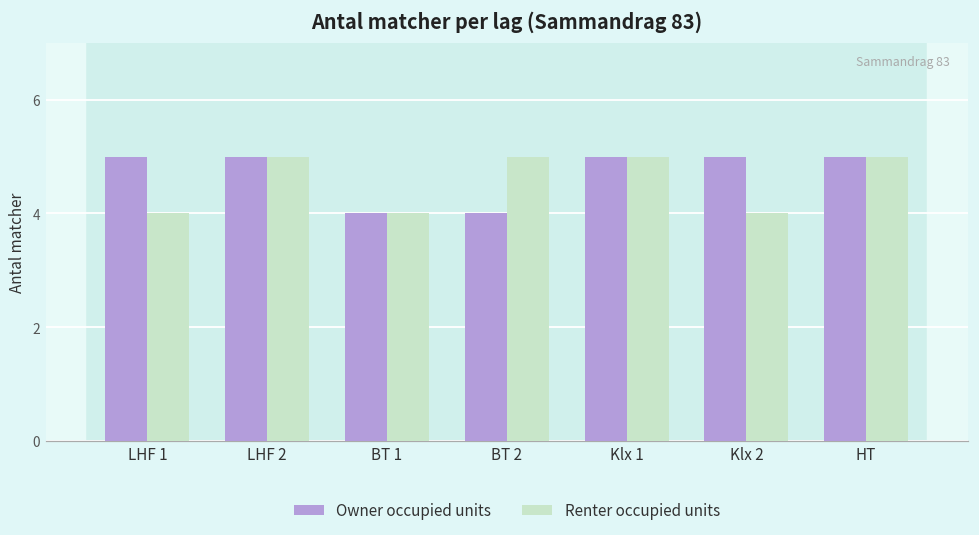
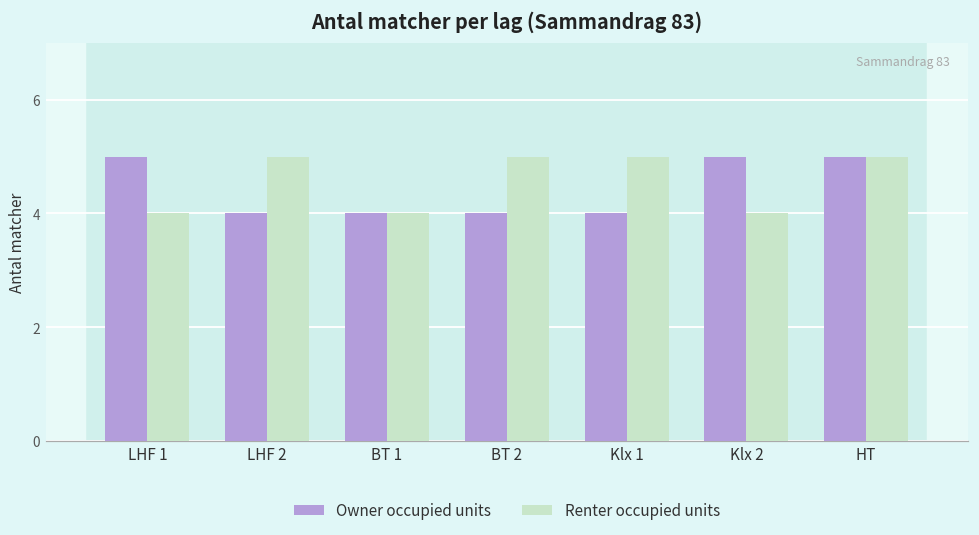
Owner occupied units, LHF 2: 5 -> 4
Owner occupied units, Klx 1: 5 -> 4
